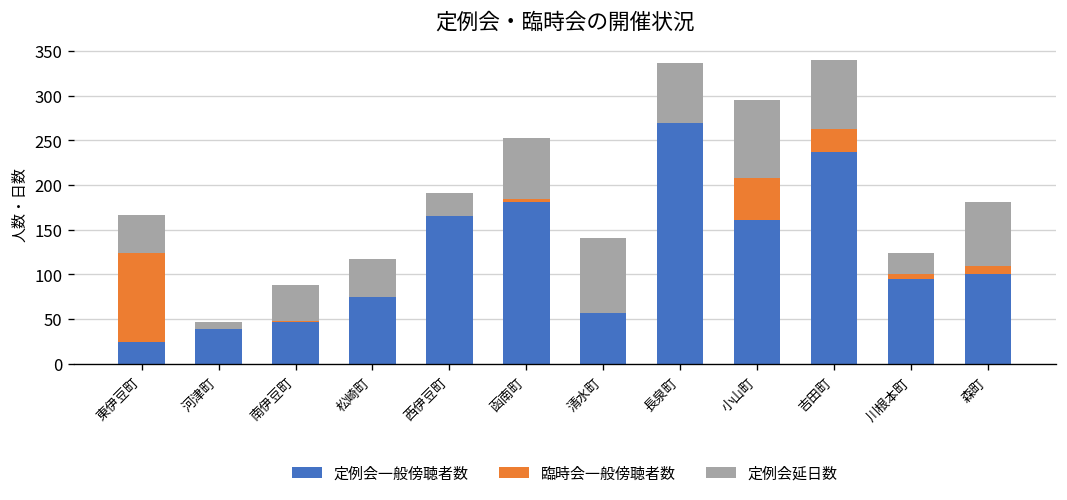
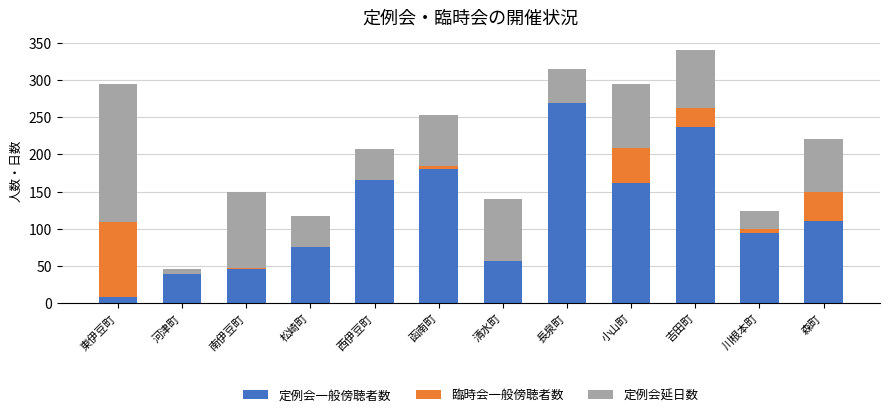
定例会一般傍聴者数, 東伊豆町: 20 -> 10
定例会延日数, 東伊豆町: 40 -> 190
定例会延日数, 南伊豆町: 40 -> 100
定例会延日数, 西伊豆町: 30 -> 40
定例会延日数, 長泉町: 70 -> 50
定例会一般傍聴者数, 森町: 100 -> 110
臨時会一般傍聴者数, 森町: 10 -> 40
